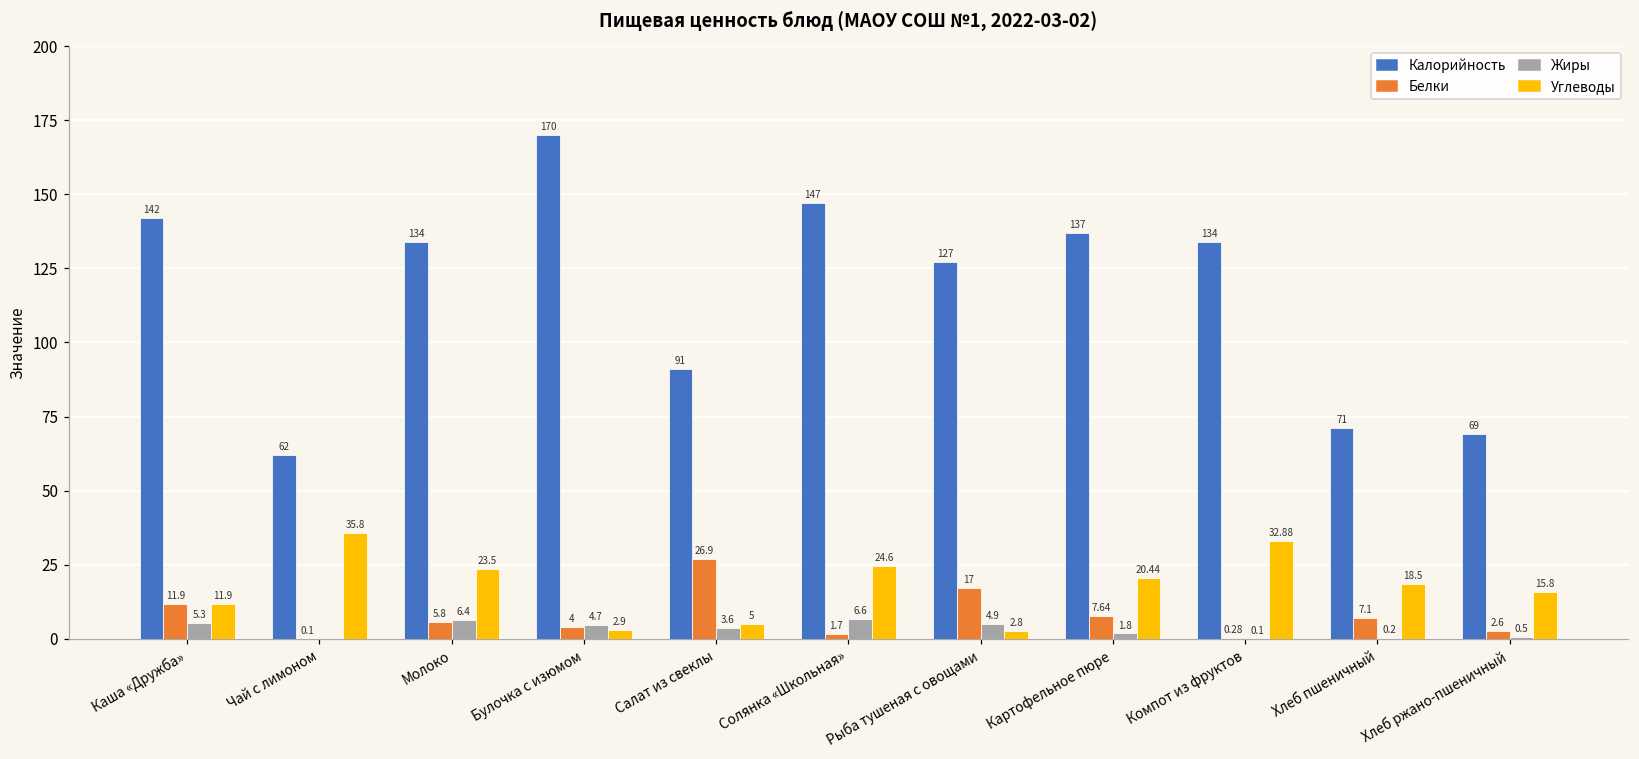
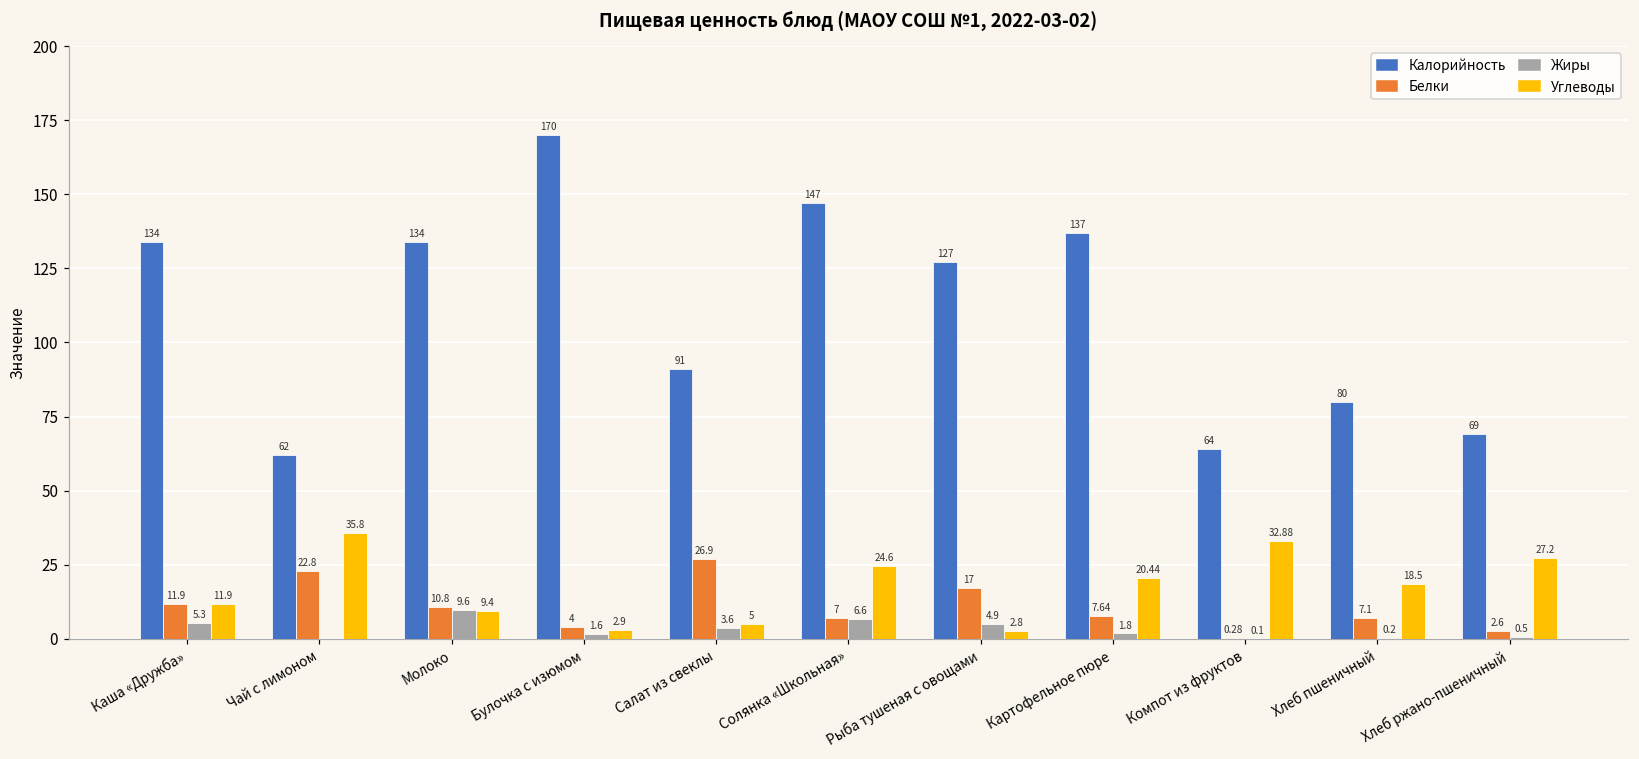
Калорийность, Каша «Дружба»: 142 -> 134
Белки, Чай с лимоном: 0.1 -> 22.8
Белки, Молоко: 5.8 -> 10.8
Жиры, Молоко: 6.4 -> 9.6
Углеводы, Молоко: 23.5 -> 9.4
Жиры, Булочка с изюмом: 4.7 -> 1.6
Белки, Солянка «Школьная»: 1.7 -> 7
Калорийность, Компот из фруктов: 134 -> 64
Калорийность, Хлеб пшеничный: 71 -> 80
Углеводы, Хлеб ржано-пшеничный: 15.8 -> 27.2
